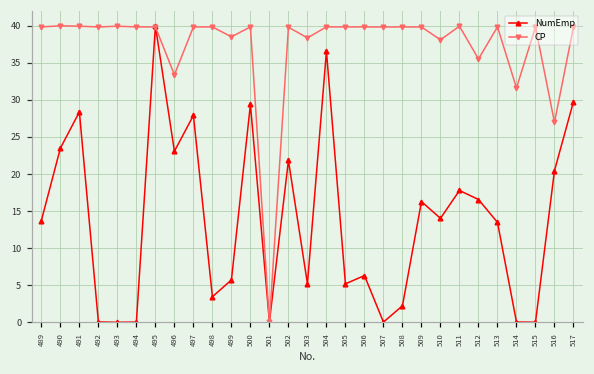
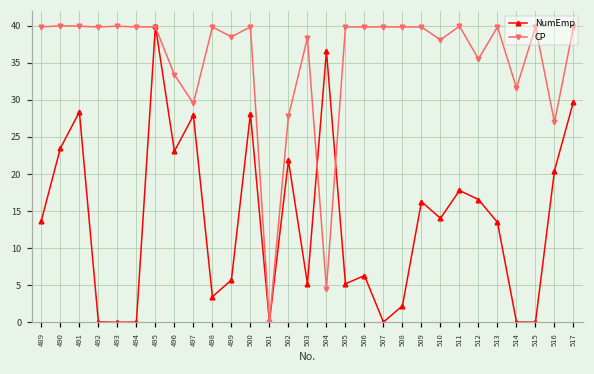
CP, 497: 40 -> 30
NumEmp, 500: 29 -> 28
CP, 502: 40 -> 28
CP, 504: 40 -> 4
